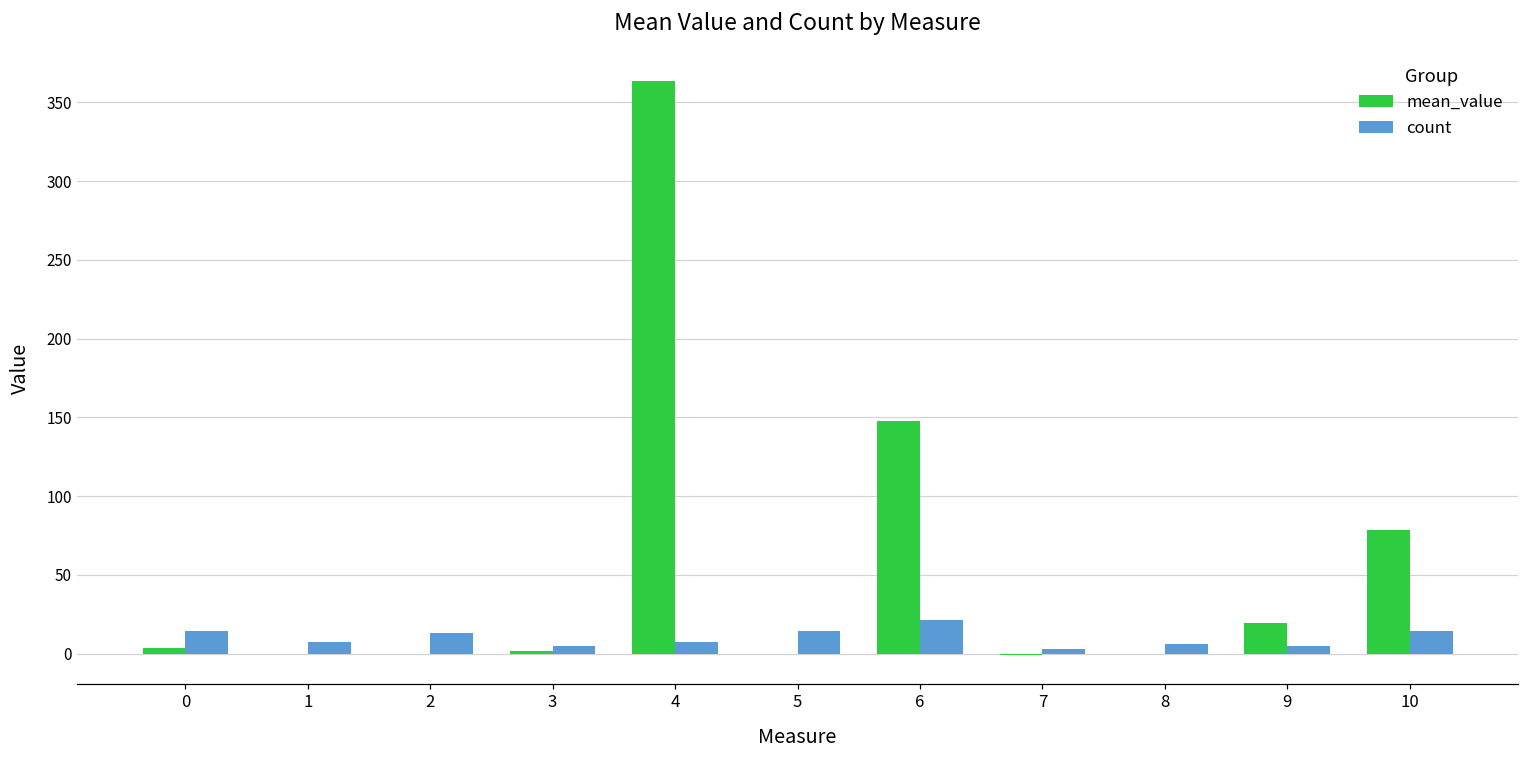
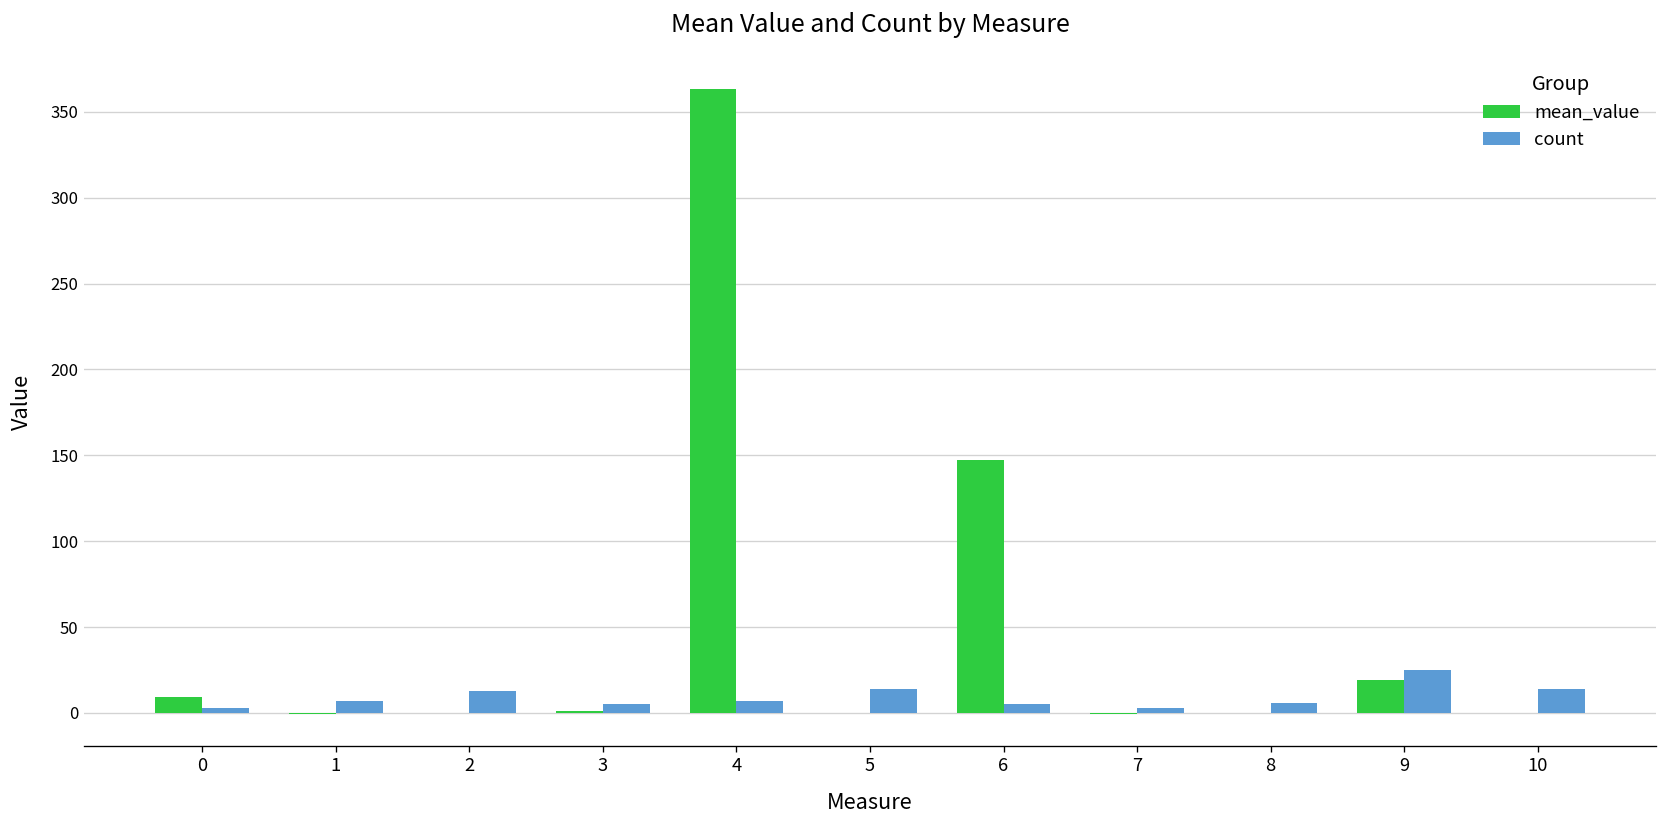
mean_value, 0: 3 -> 9
count, 0: 14 -> 3
count, 6: 21 -> 5
count, 9: 5 -> 25
mean_value, 10: 78 -> 0
